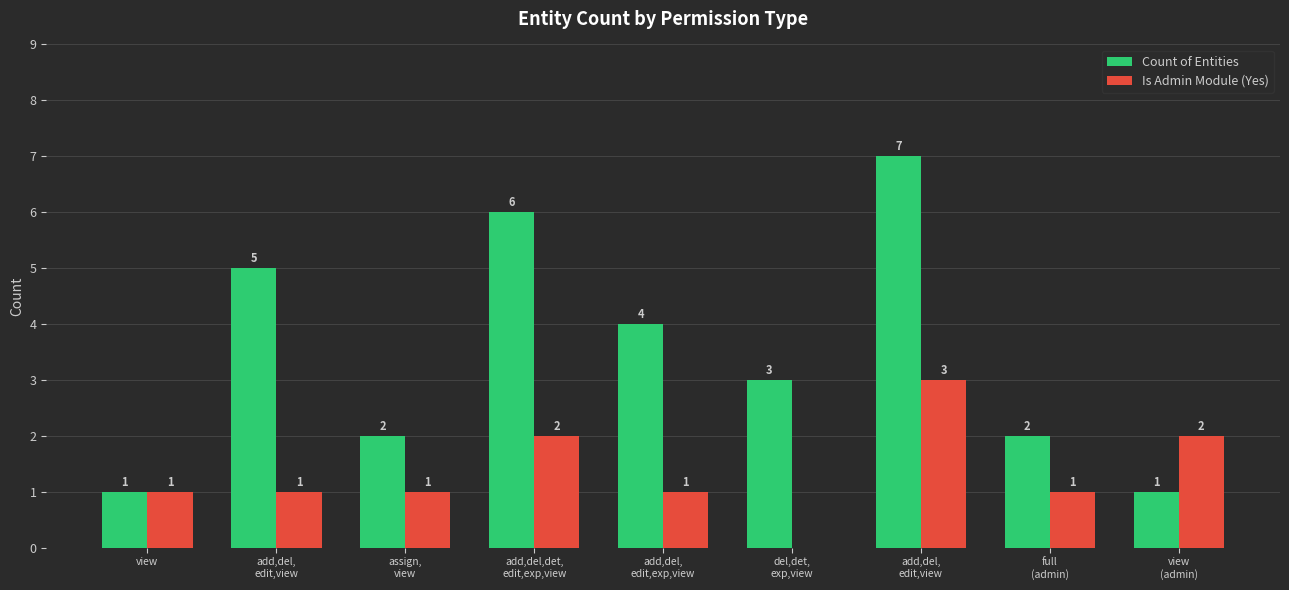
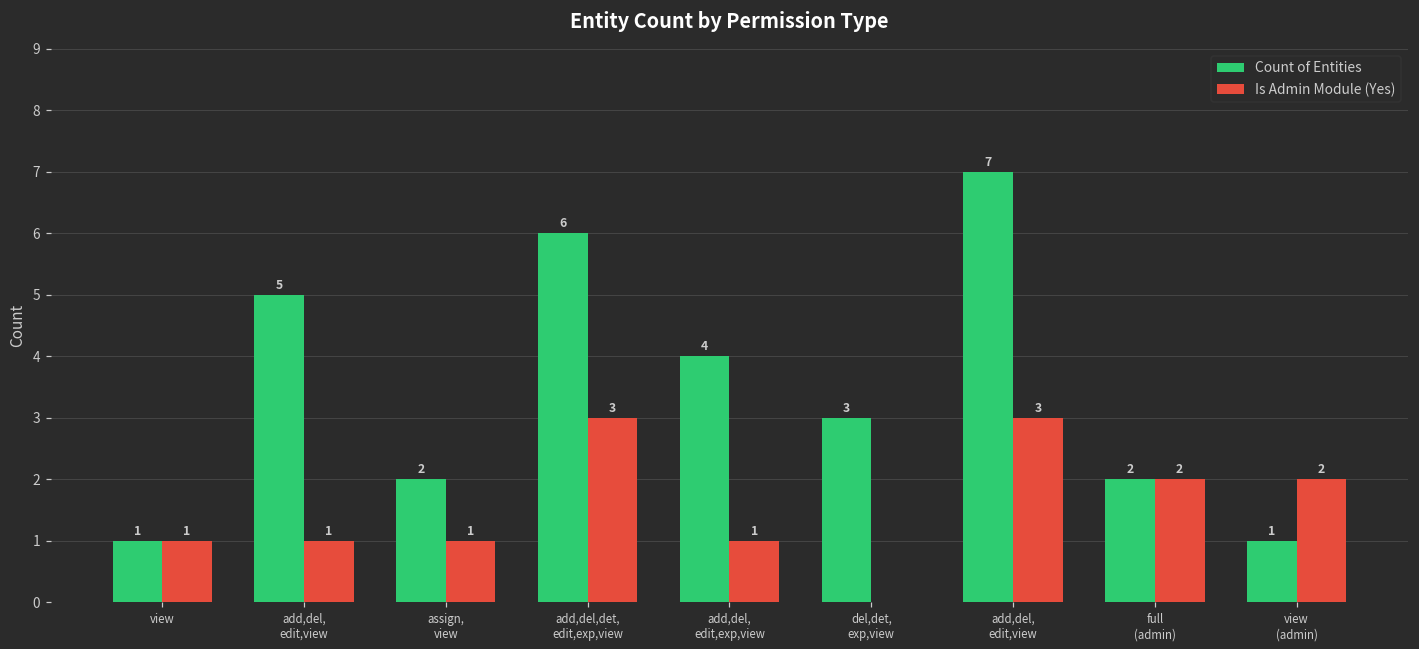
Is Admin Module (Yes), add,del,det, edit,exp,view: 2 -> 3
Is Admin Module (Yes), full (admin): 1 -> 2
